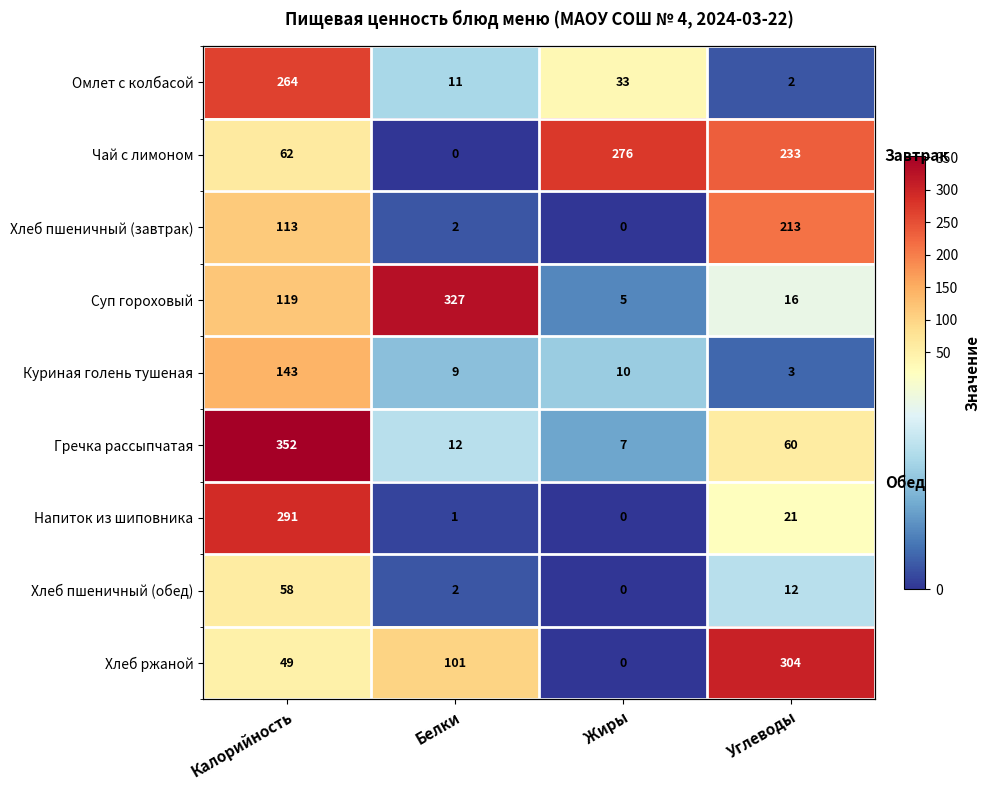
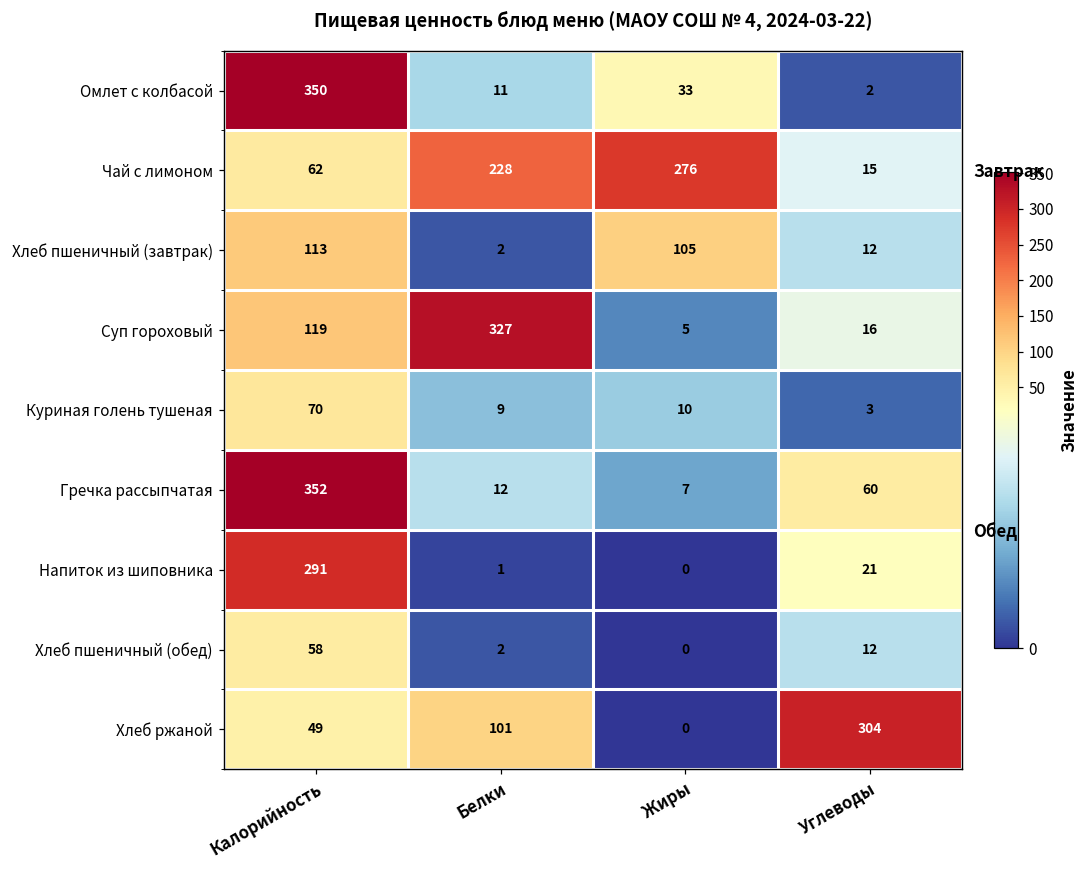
Омлет с колбасой, Калорийность: 264 -> 350
Чай с лимоном, Белки: 0 -> 228
Чай с лимоном, Углеводы: 233 -> 15
Хлеб пшеничный (завтрак), Жиры: 0 -> 105
Хлеб пшеничный (завтрак), Углеводы: 213 -> 12
Куриная голень тушеная, Калорийность: 143 -> 70
